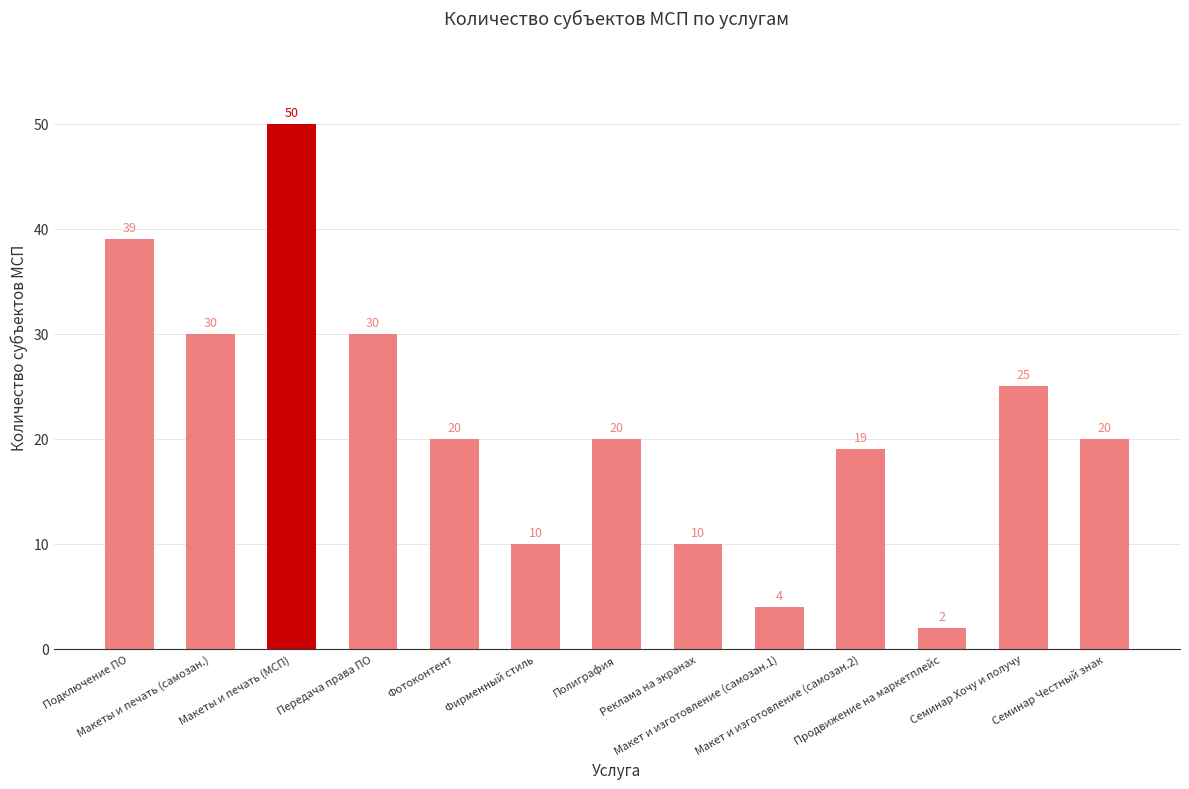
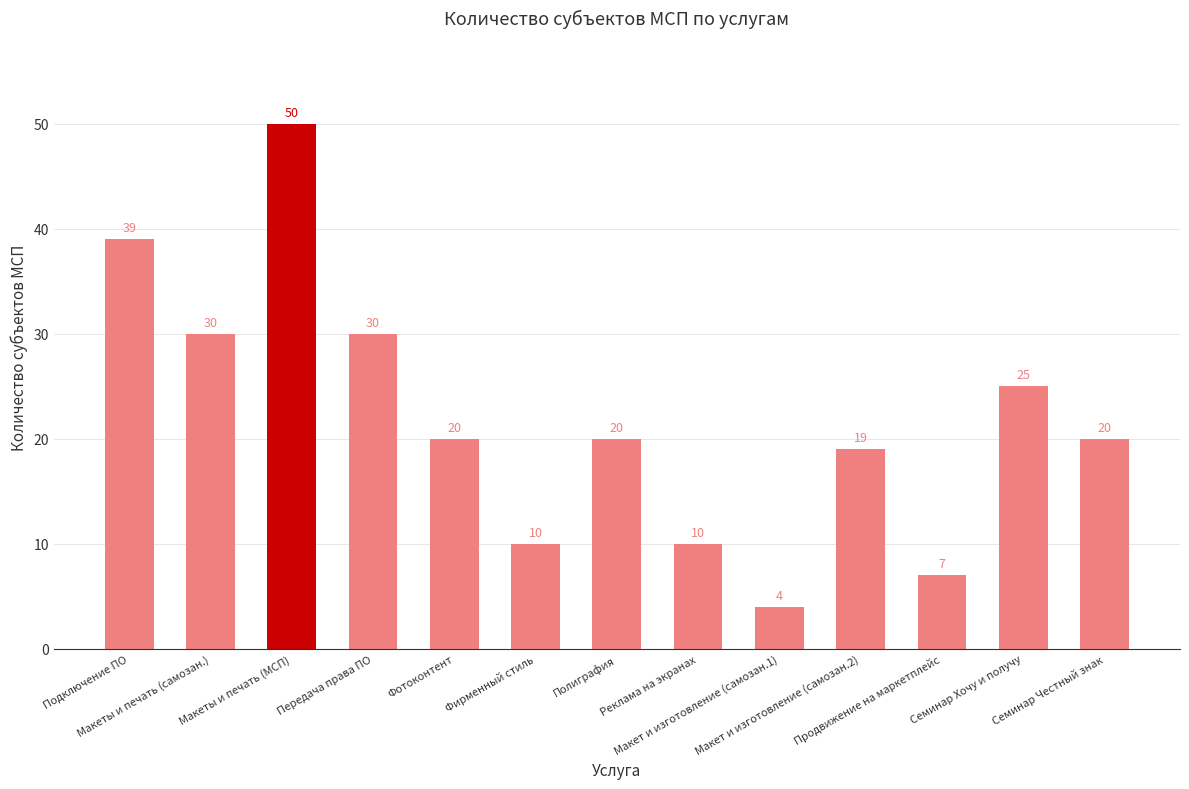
Продвижение на маркетплейс: 2 -> 7
